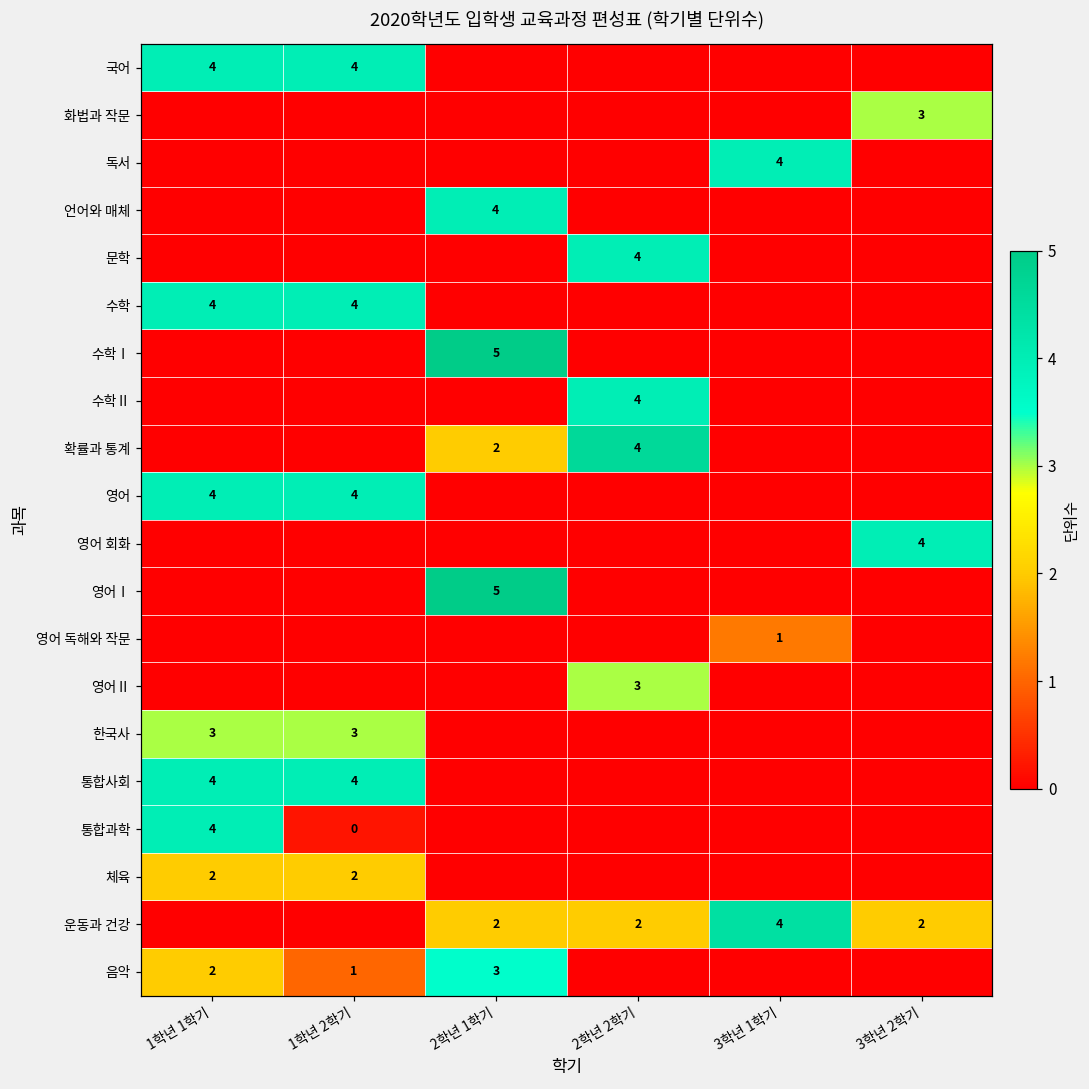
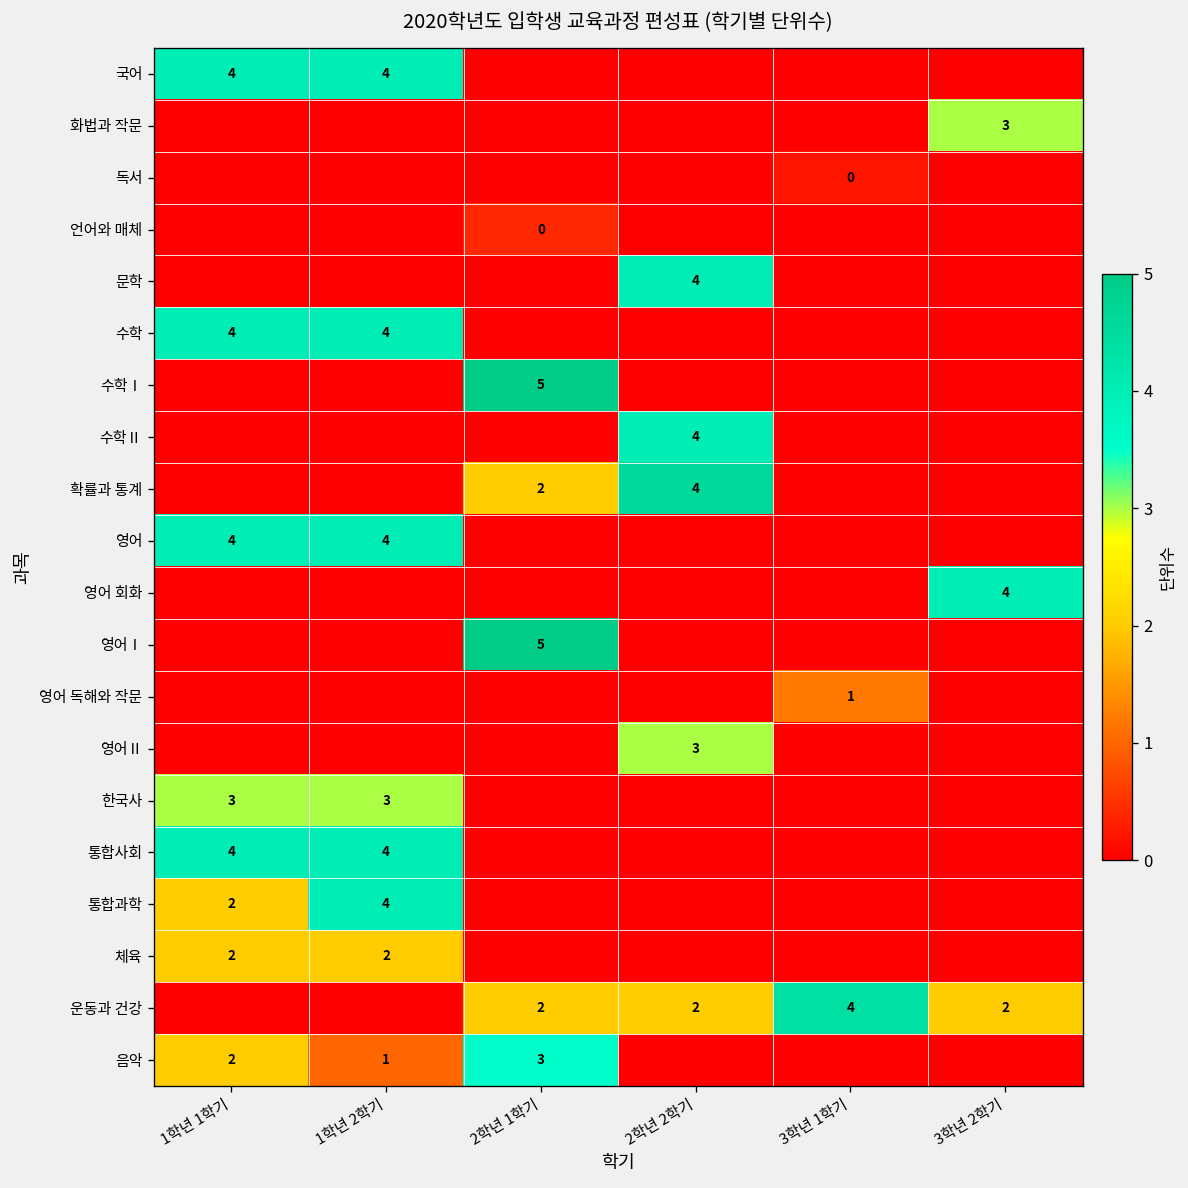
독서, 3학년 1학기: 4 -> 0
언어와 매체, 2학년 1학기: 4 -> 0
통합과학, 1학년 1학기: 4 -> 2
통합과학, 1학년 2학기: 0 -> 4
